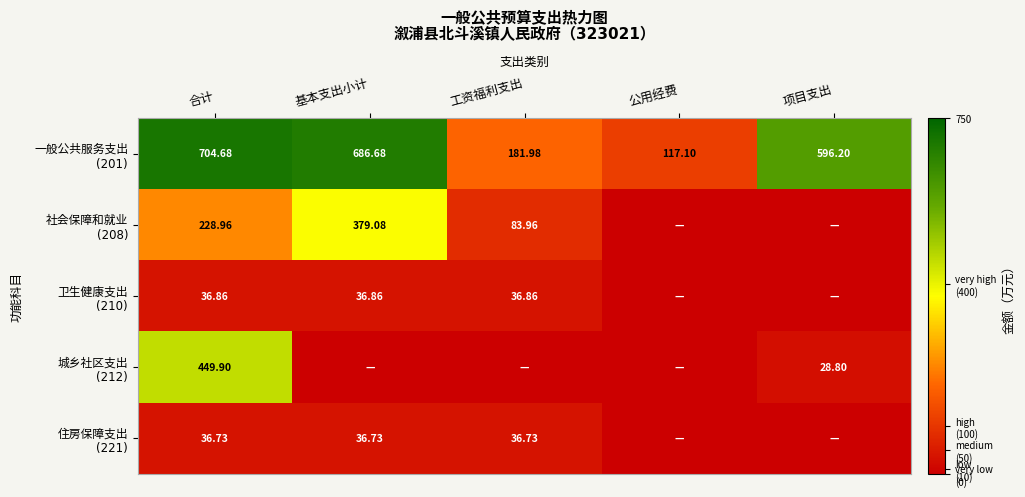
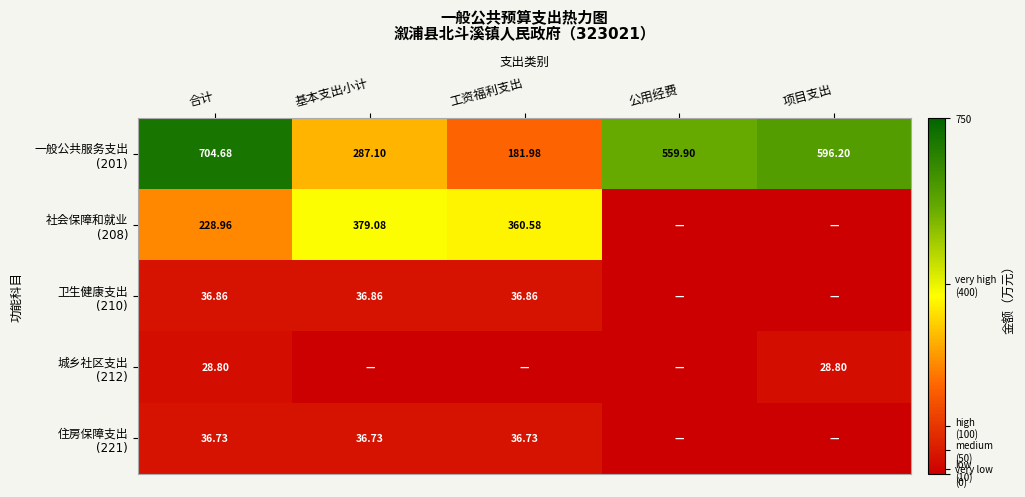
一般公共服务支出 (201), 基本支出小计: 686.68 -> 287.10
一般公共服务支出 (201), 公用经费: 117.10 -> 559.90
社会保障和就业 (208), 工资福利支出: 83.96 -> 360.58
城乡社区支出 (212), 合计: 449.90 -> 28.80
